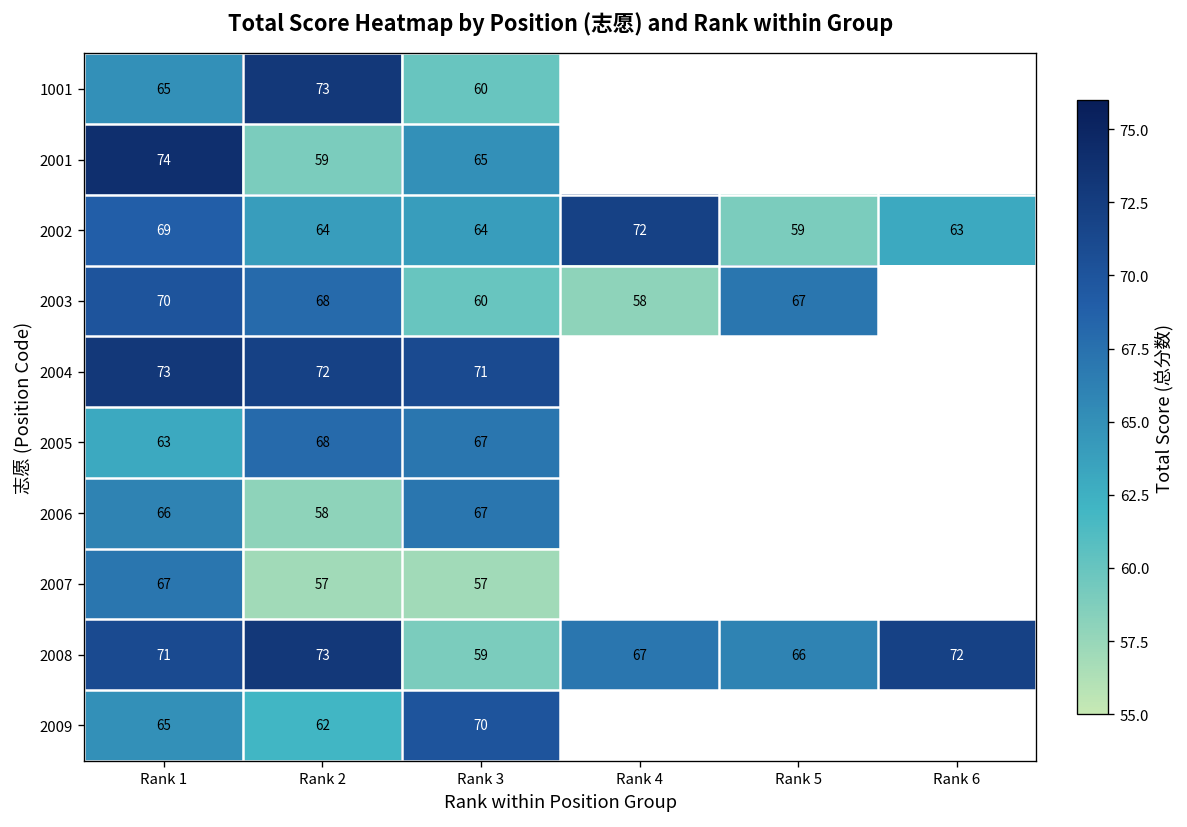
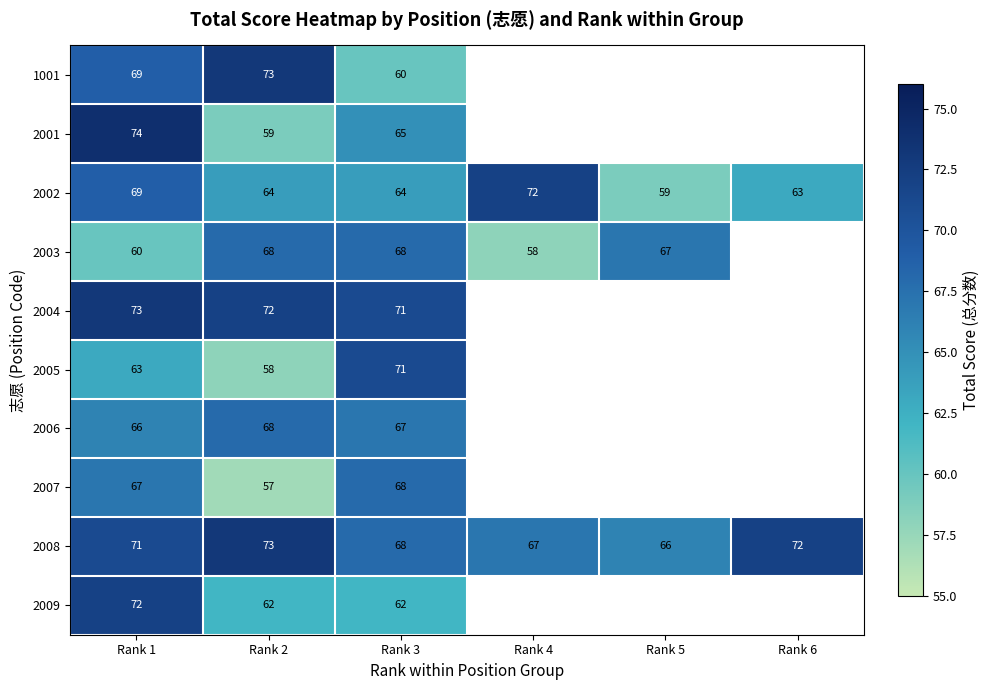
1001, Rank 1: 65 -> 69
2003, Rank 1: 70 -> 60
2003, Rank 3: 60 -> 68
2005, Rank 2: 68 -> 58
2005, Rank 3: 67 -> 71
2006, Rank 2: 58 -> 68
2007, Rank 3: 57 -> 68
2008, Rank 3: 59 -> 68
2009, Rank 1: 65 -> 72
2009, Rank 3: 70 -> 62
